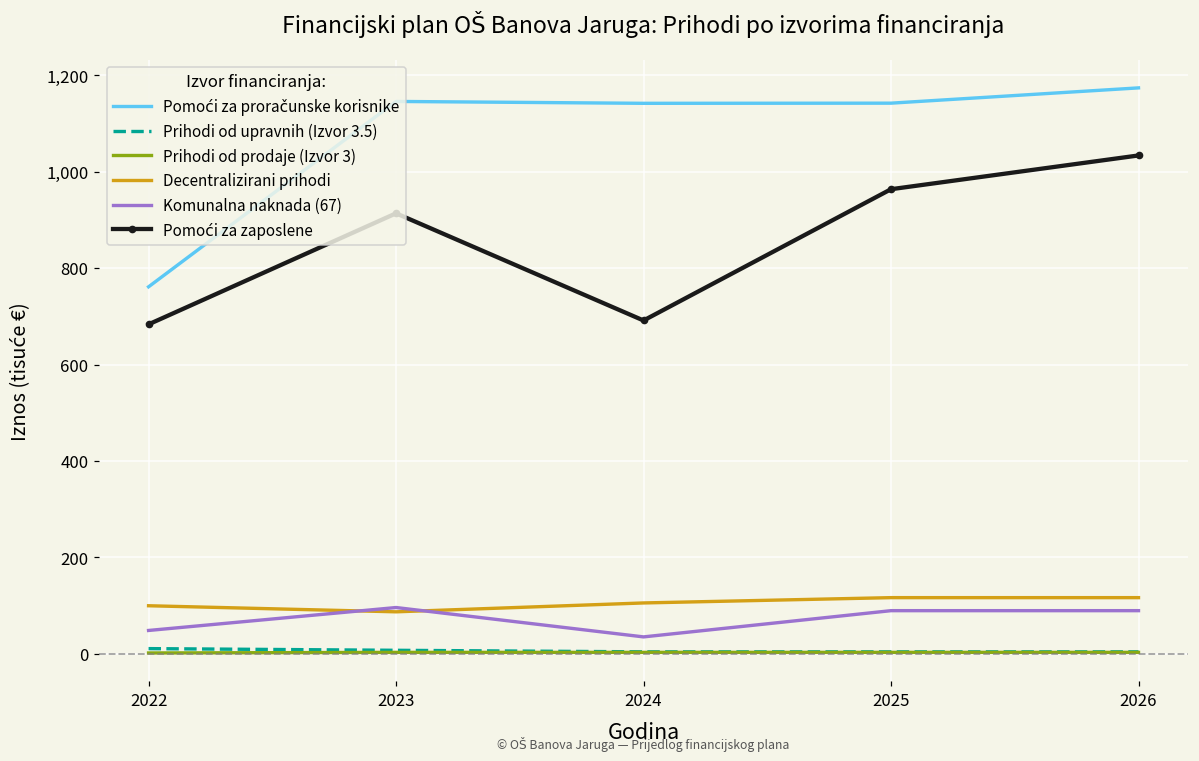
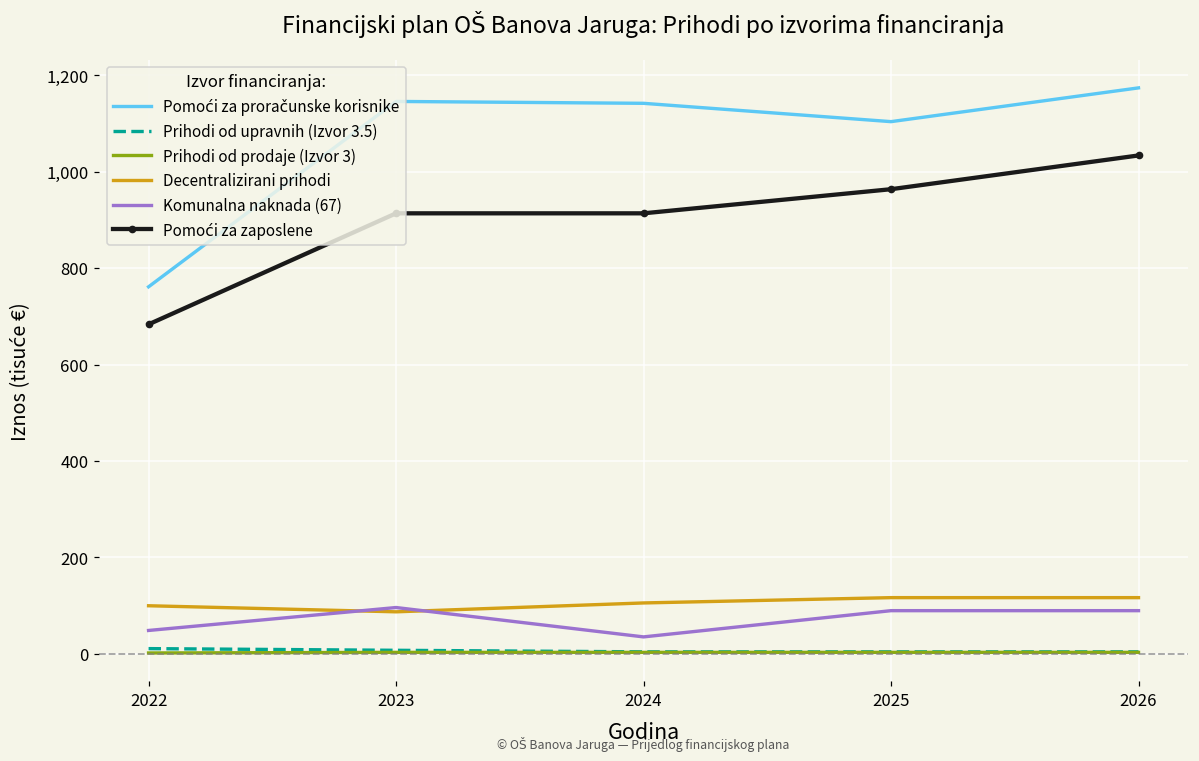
Pomoći za zaposlene, 2024: 690 -> 910
Pomoći za proračunske korisnike, 2025: 1,140 -> 1,100
